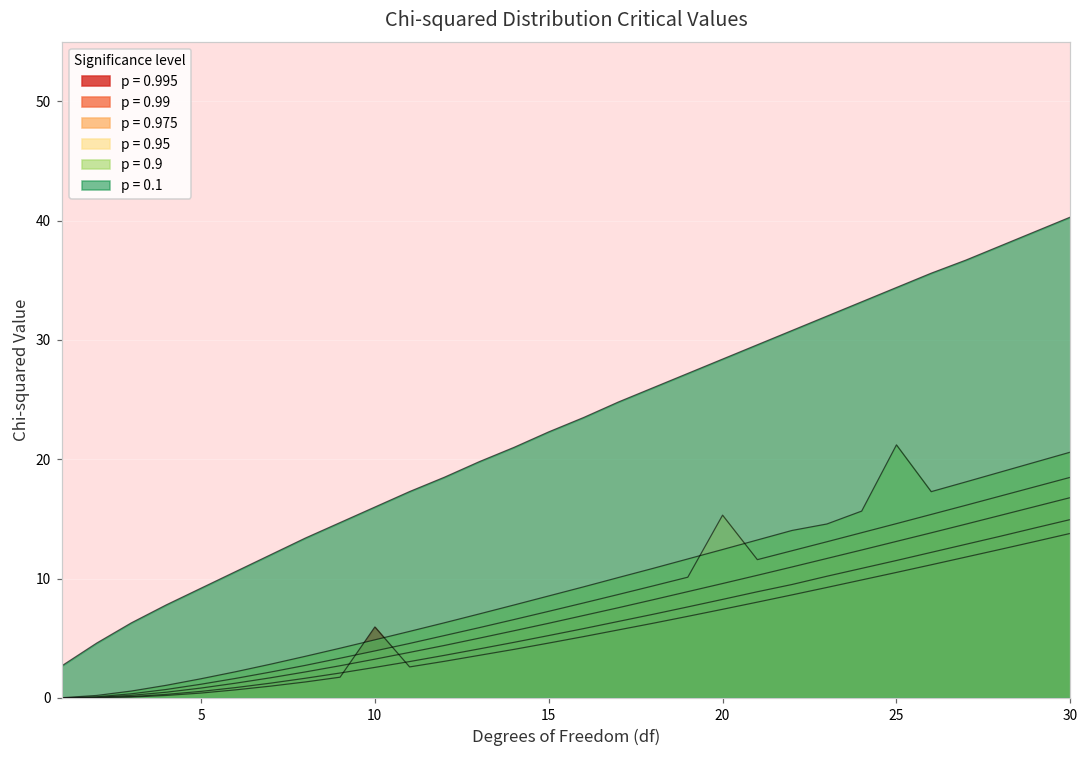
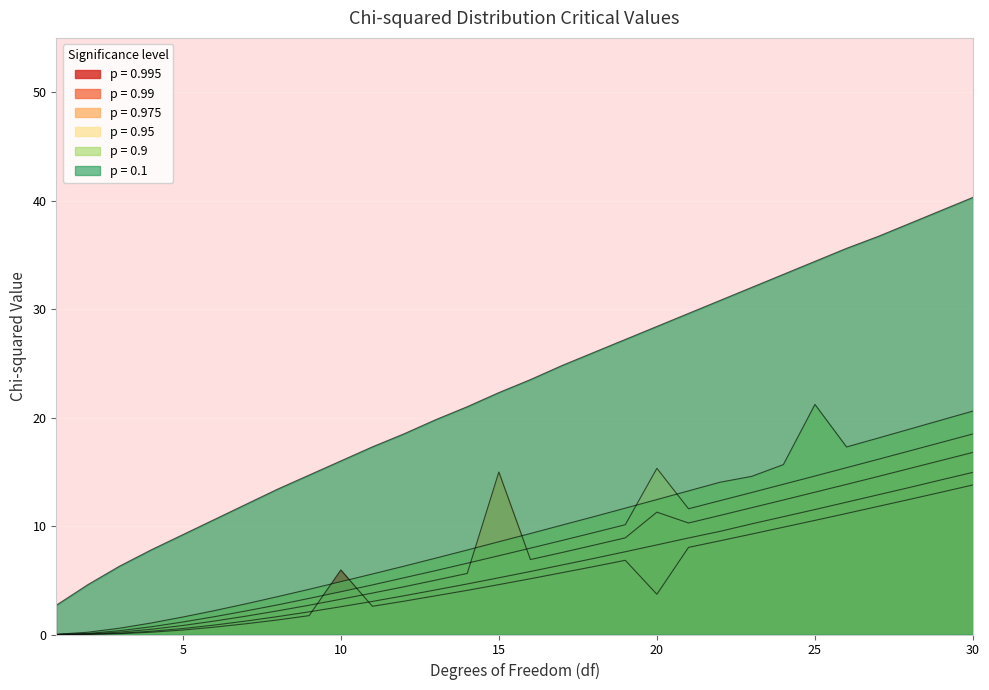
p = 0.975, 15: 6.3 -> 15.0
p = 0.995, 20: 7.4 -> 3.7
p = 0.975, 20: 9.6 -> 11.3
